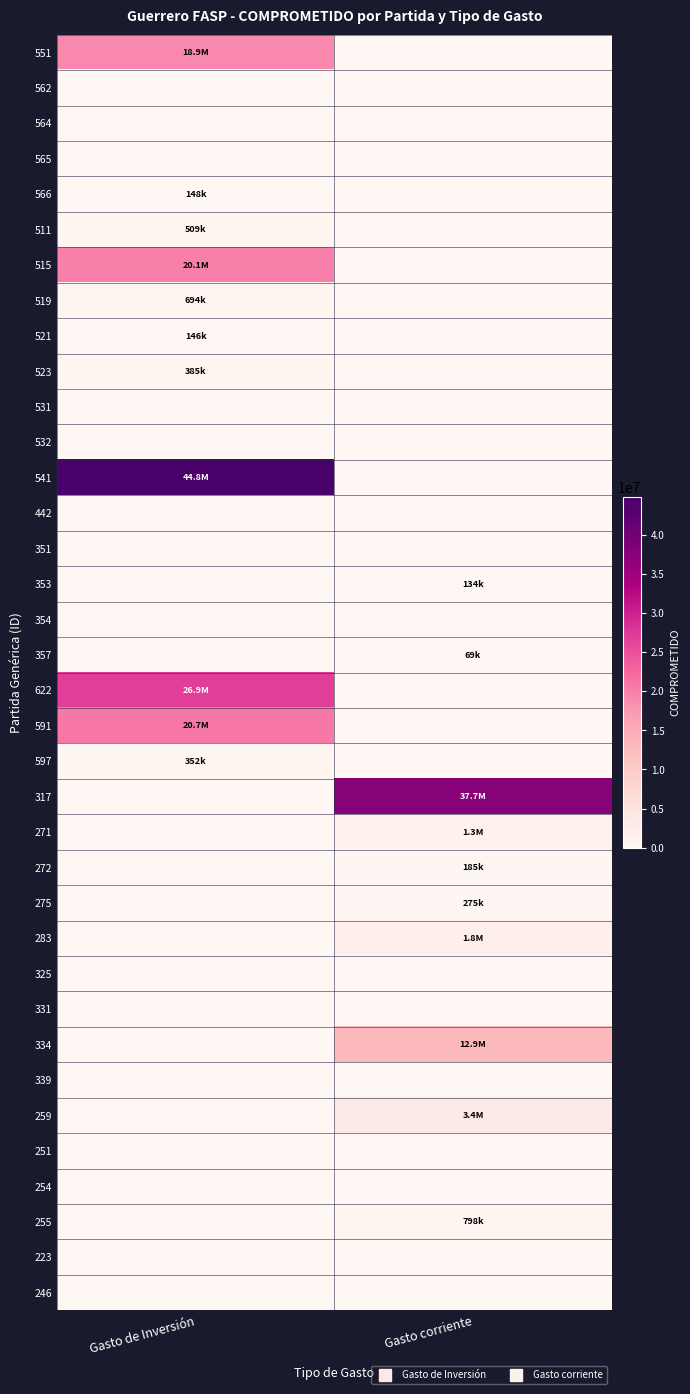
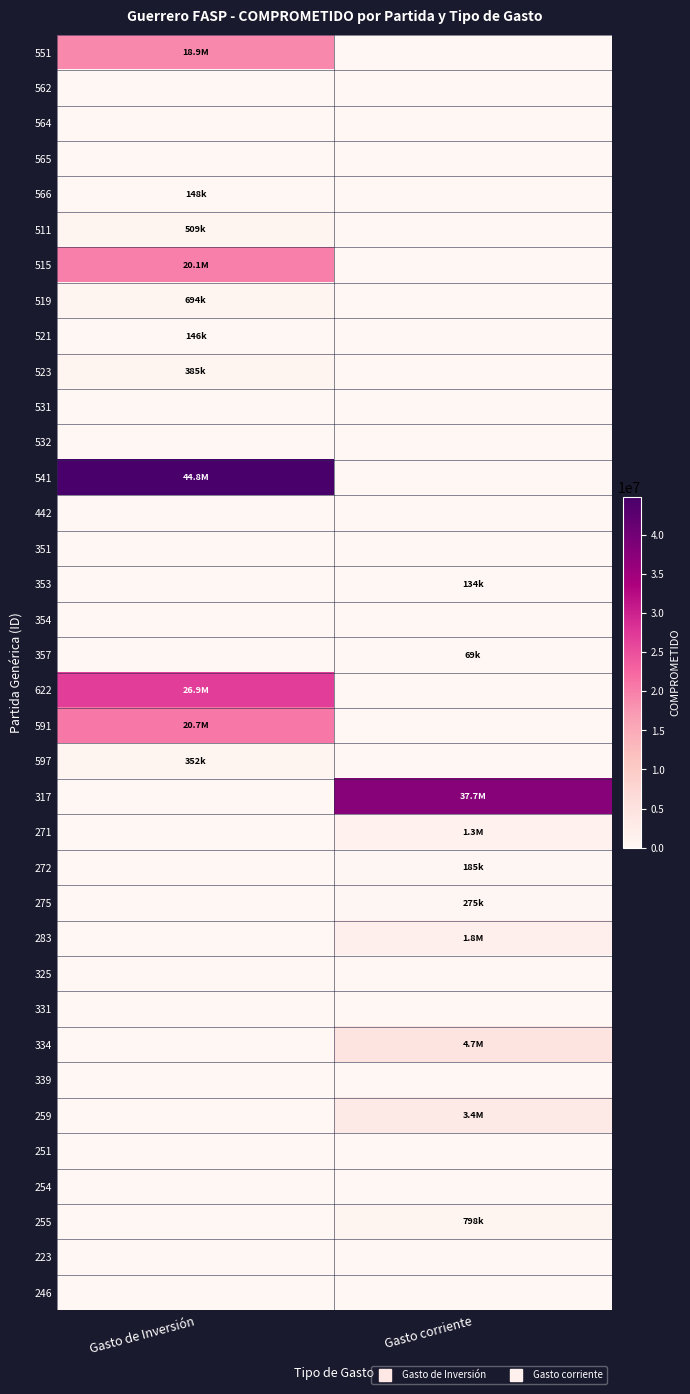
334, Gasto corriente: 12.9M -> 4.7M
